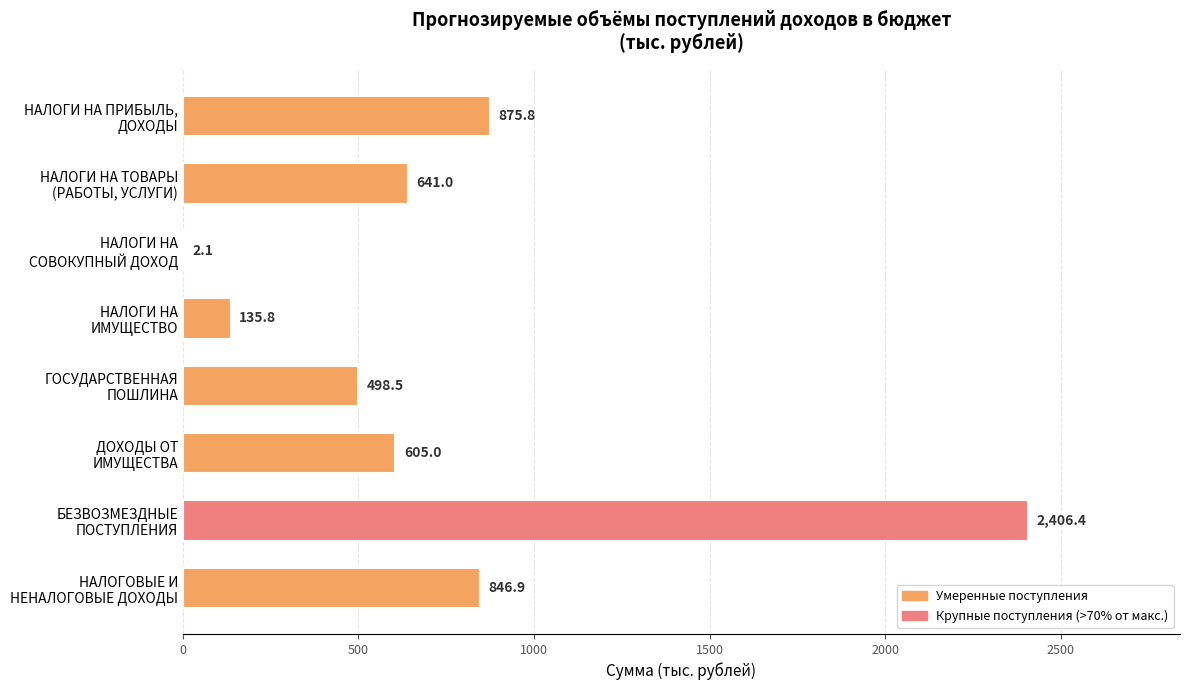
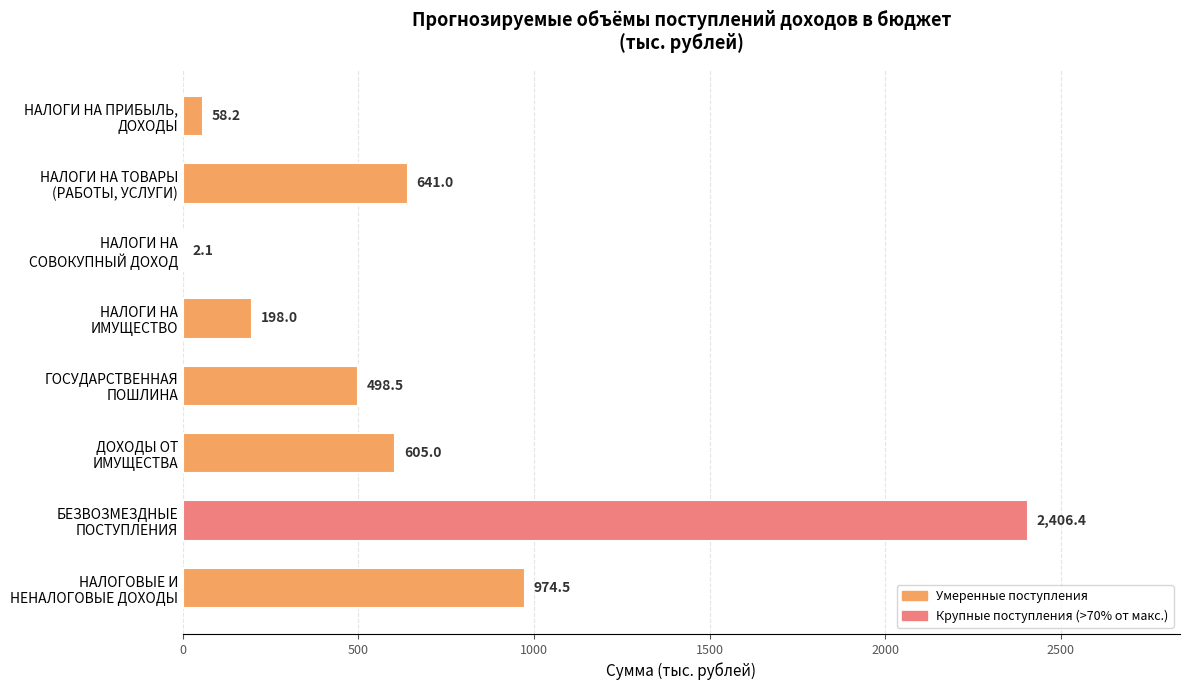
НАЛОГИ НА ПРИБЫЛЬ, ДОХОДЫ: 875.8 -> 58.2
НАЛОГИ НА ИМУЩЕСТВО: 135.8 -> 198.0
НАЛОГОВЫЕ И НЕНАЛОГОВЫЕ ДОХОДЫ: 846.9 -> 974.5
